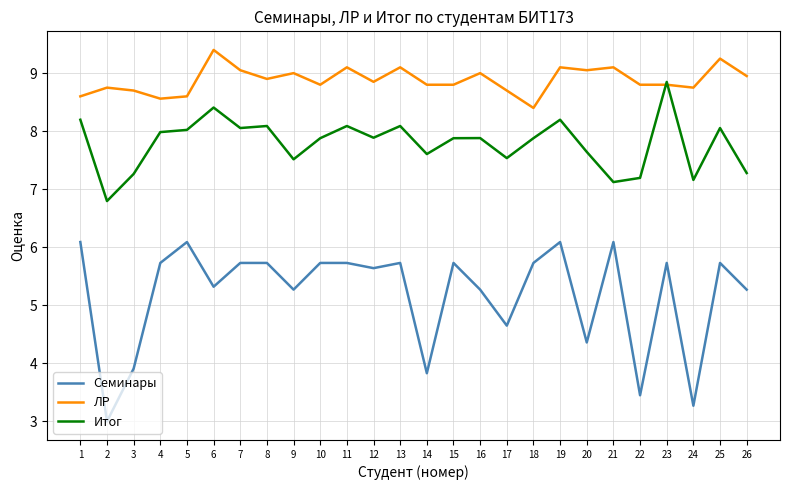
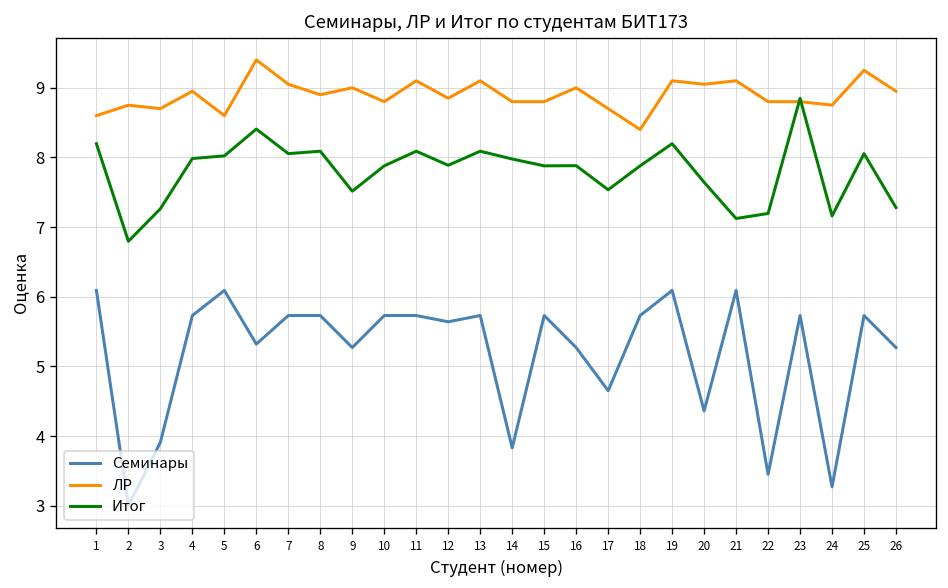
ЛР, 4: 8.6 -> 9.0
Итог, 14: 7.6 -> 8.0
